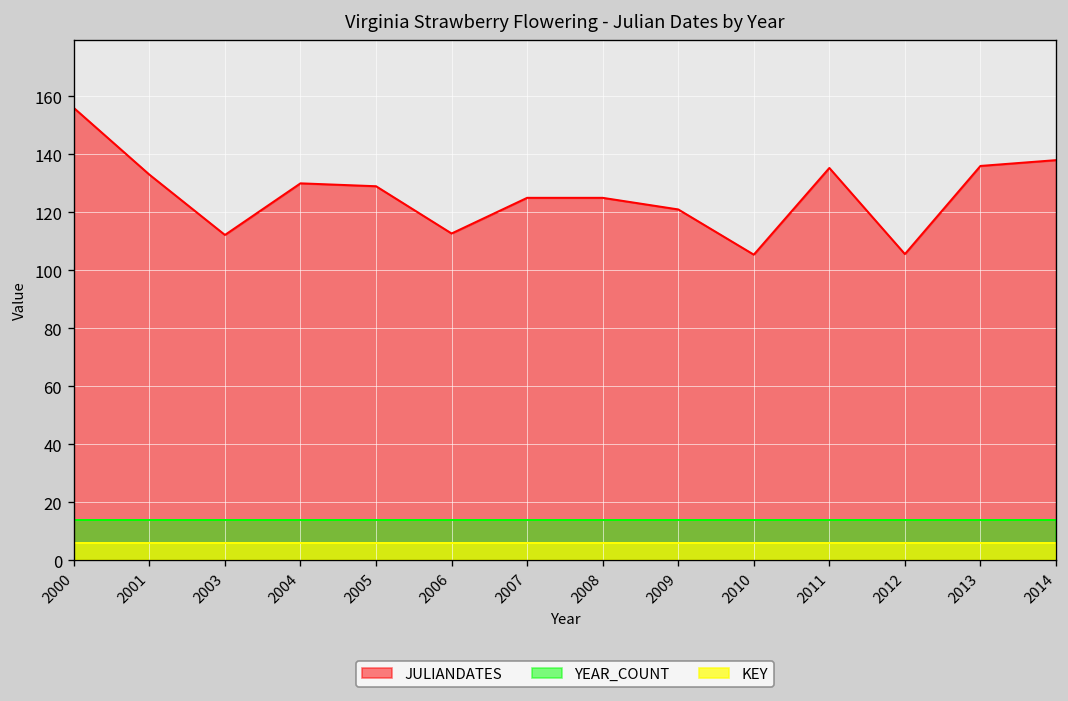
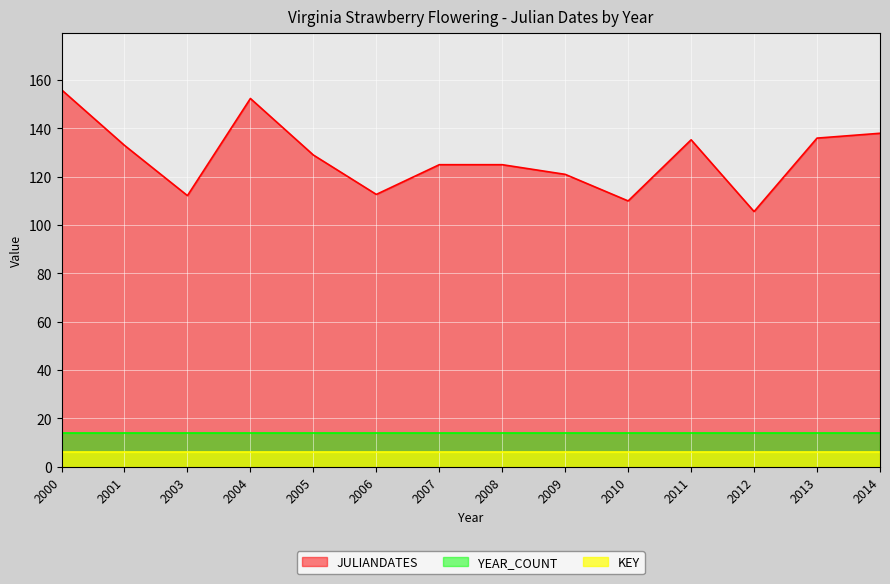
JULIANDATES, 2004: 130 -> 152
JULIANDATES, 2010: 105 -> 110
